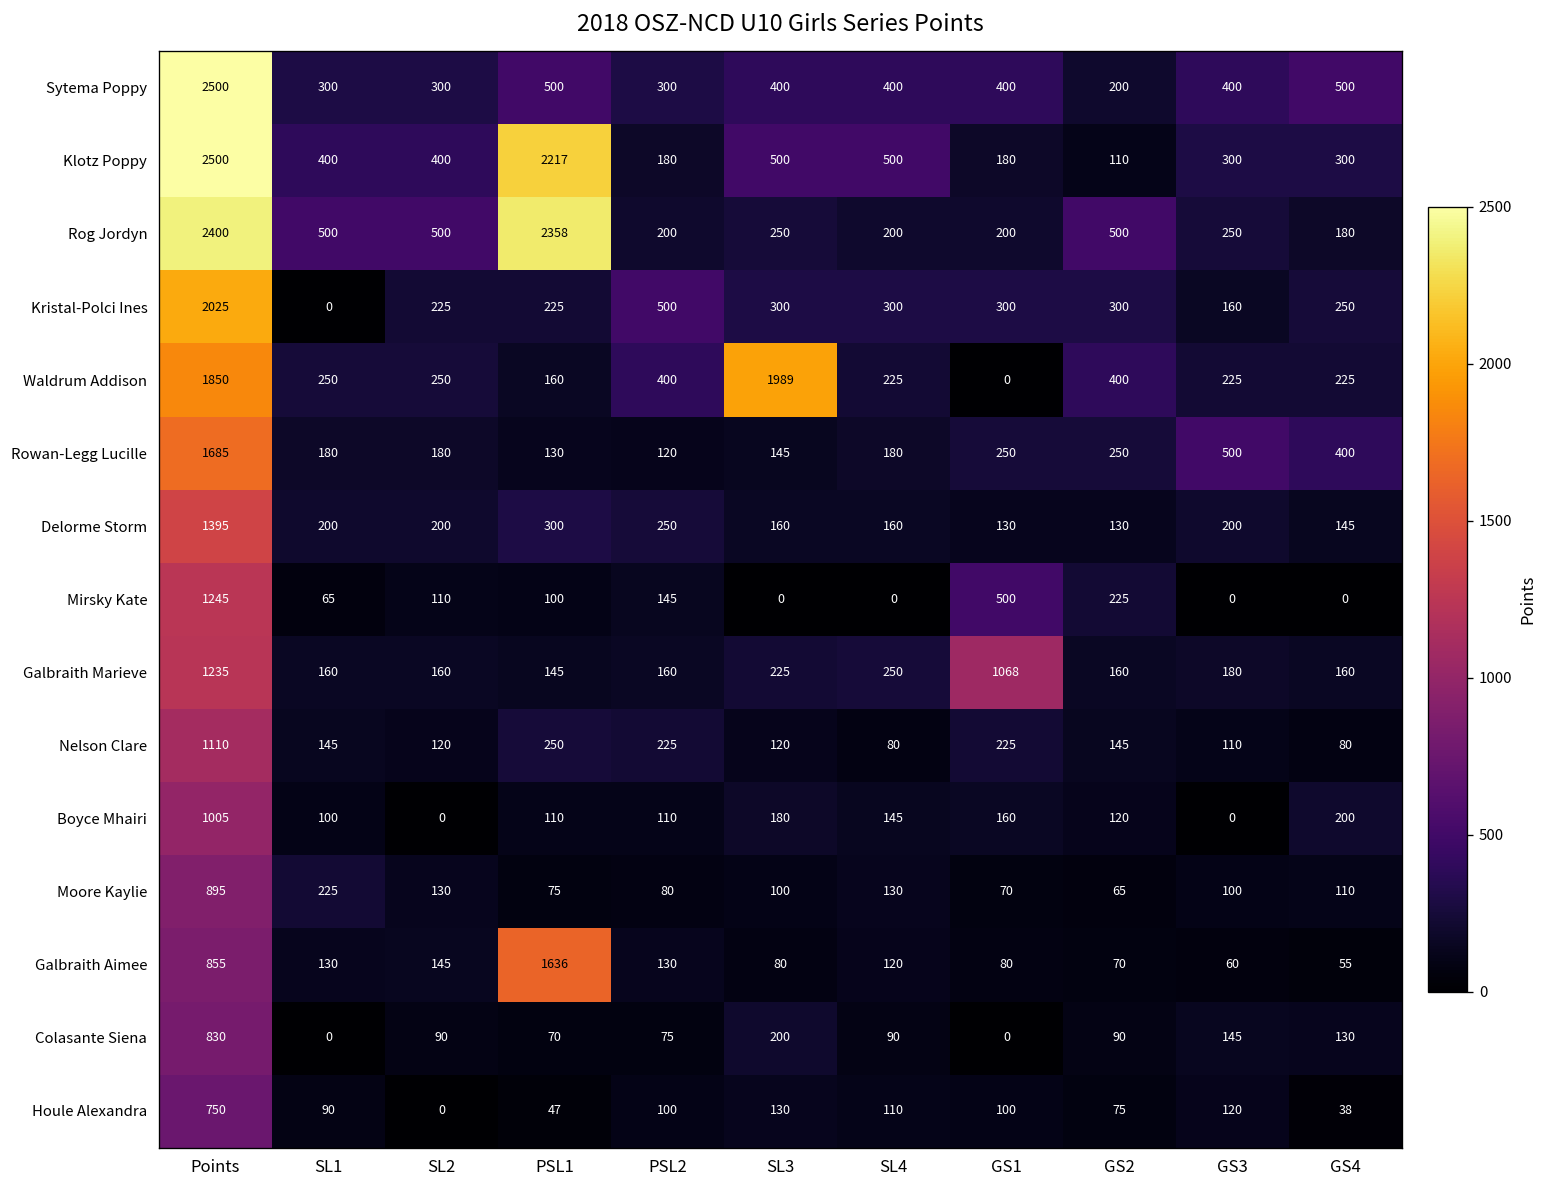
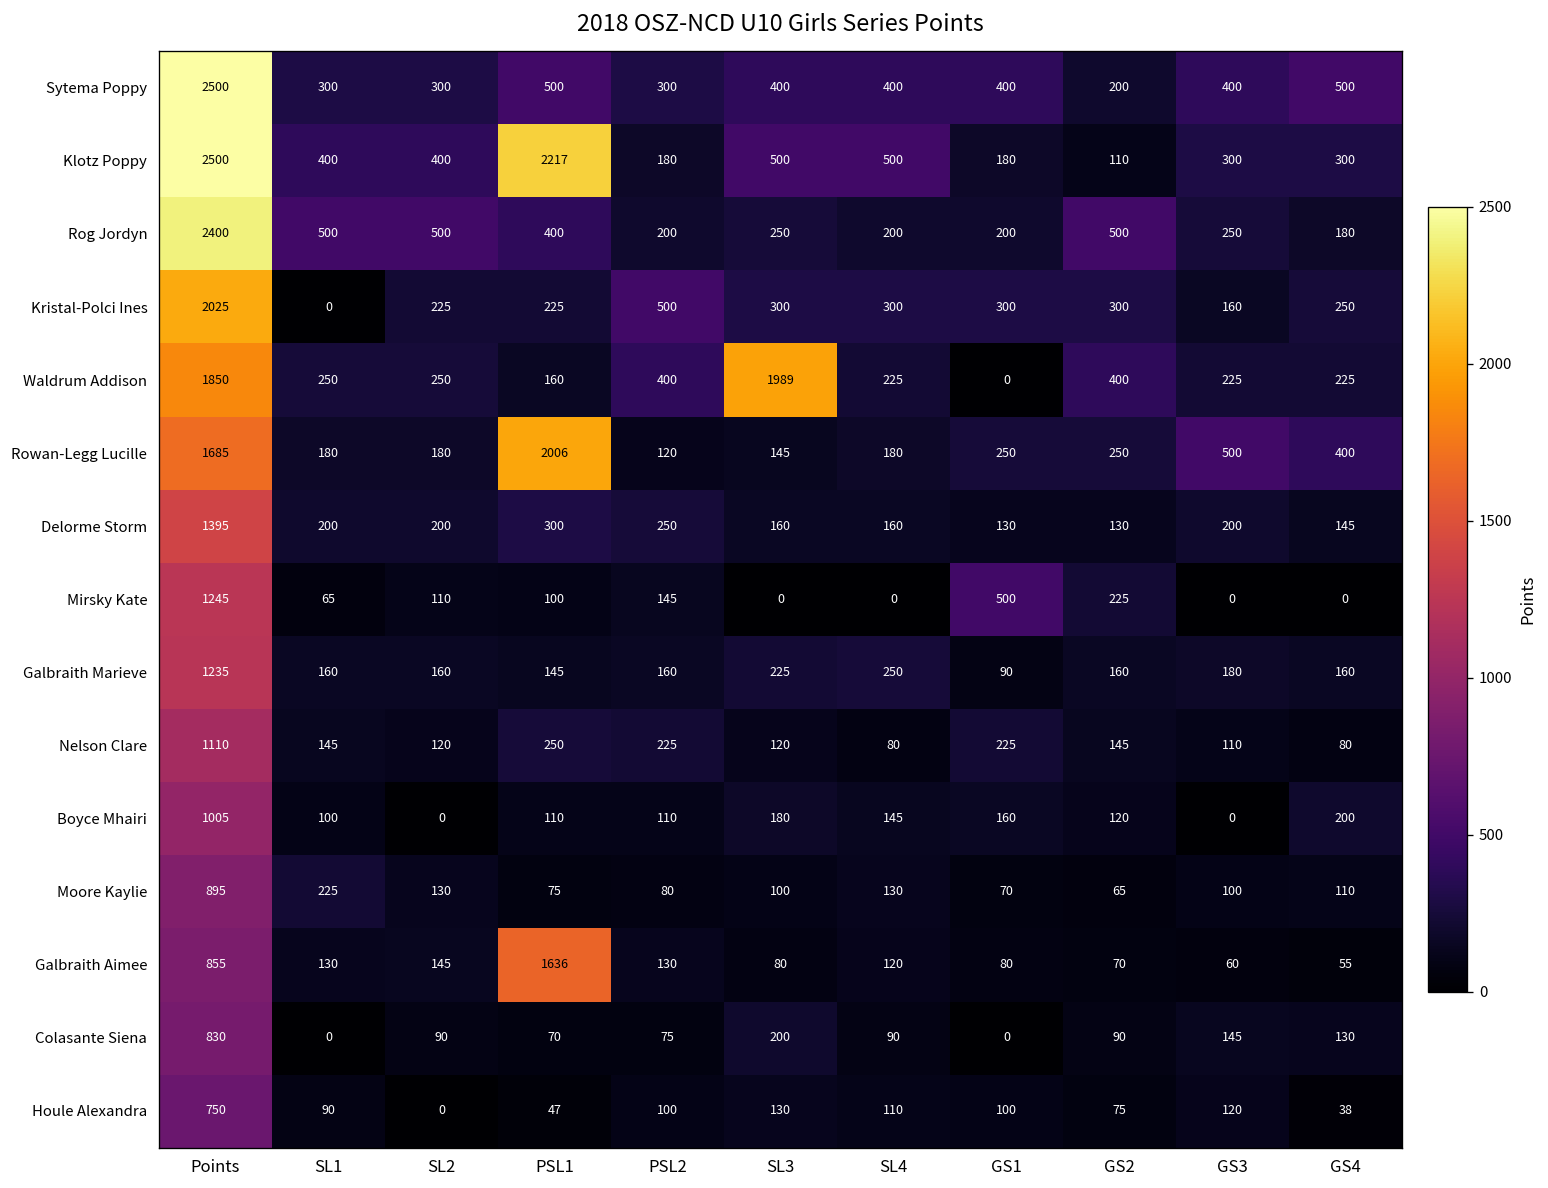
Rog Jordyn, PSL1: 2358 -> 400
Rowan-Legg Lucille, PSL1: 130 -> 2006
Galbraith Marieve, GS1: 1068 -> 90
